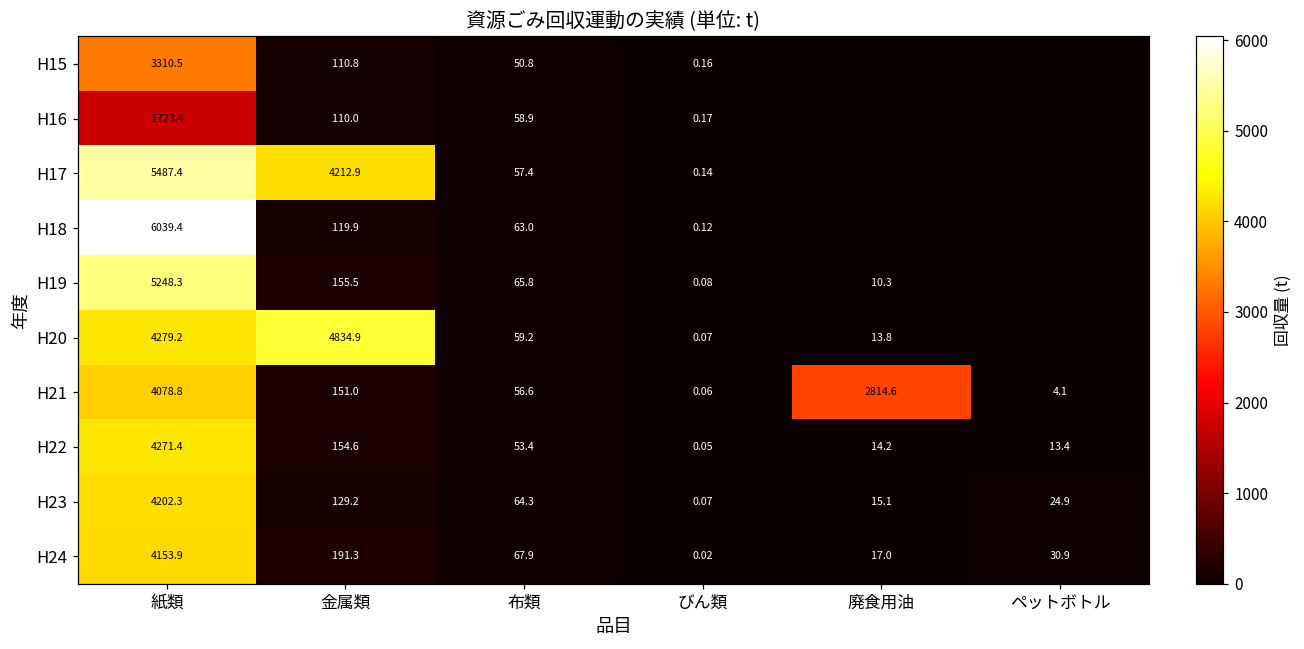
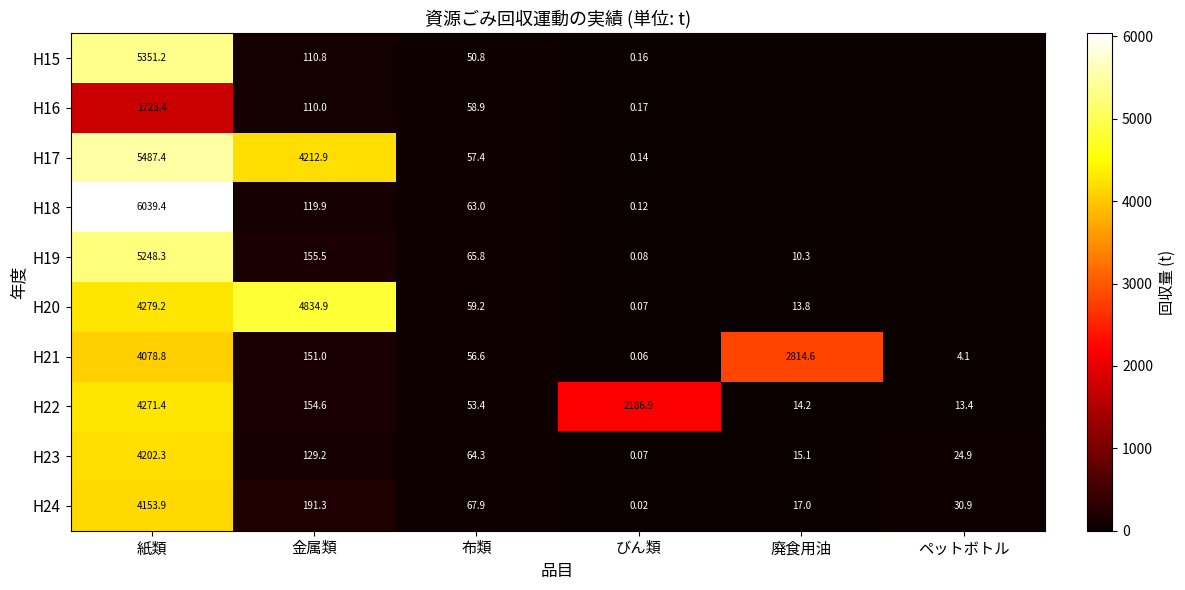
H15, 紙類: 3310.5 -> 5351.2
H22, びん類: 0.05 -> 2186.9
